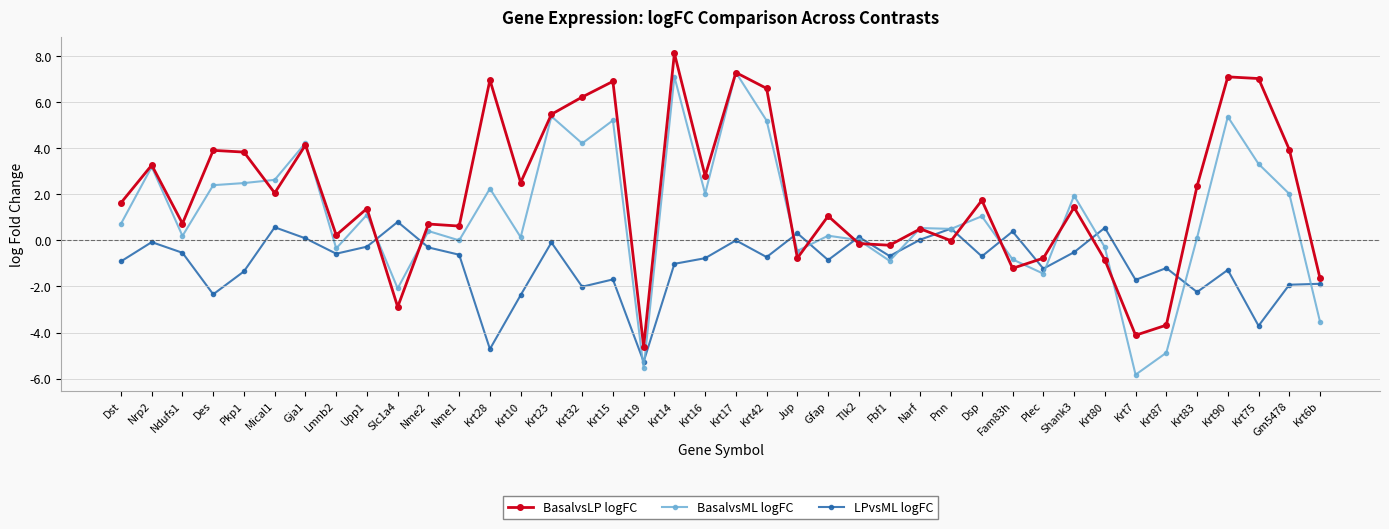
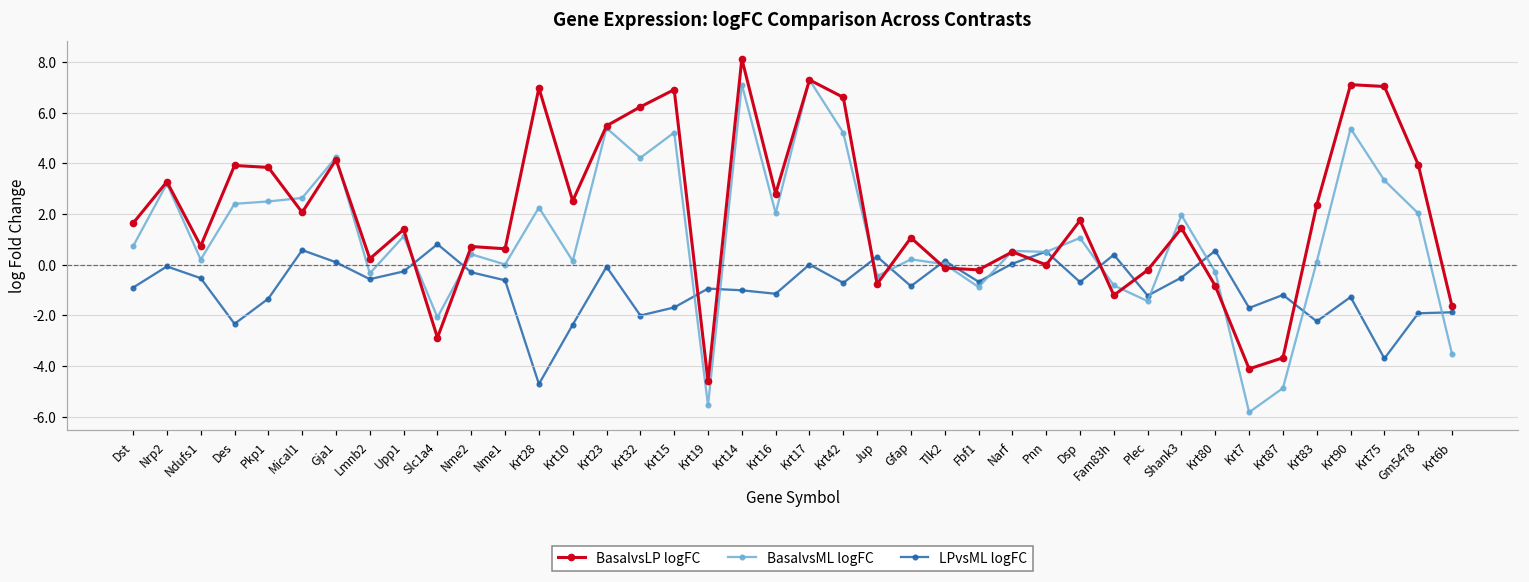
LPvsML logFC, Krt19: -5.3 -> -0.9
LPvsML logFC, Krt16: -0.8 -> -1.2
BasalvsLP logFC, Plec: -0.8 -> -0.2
